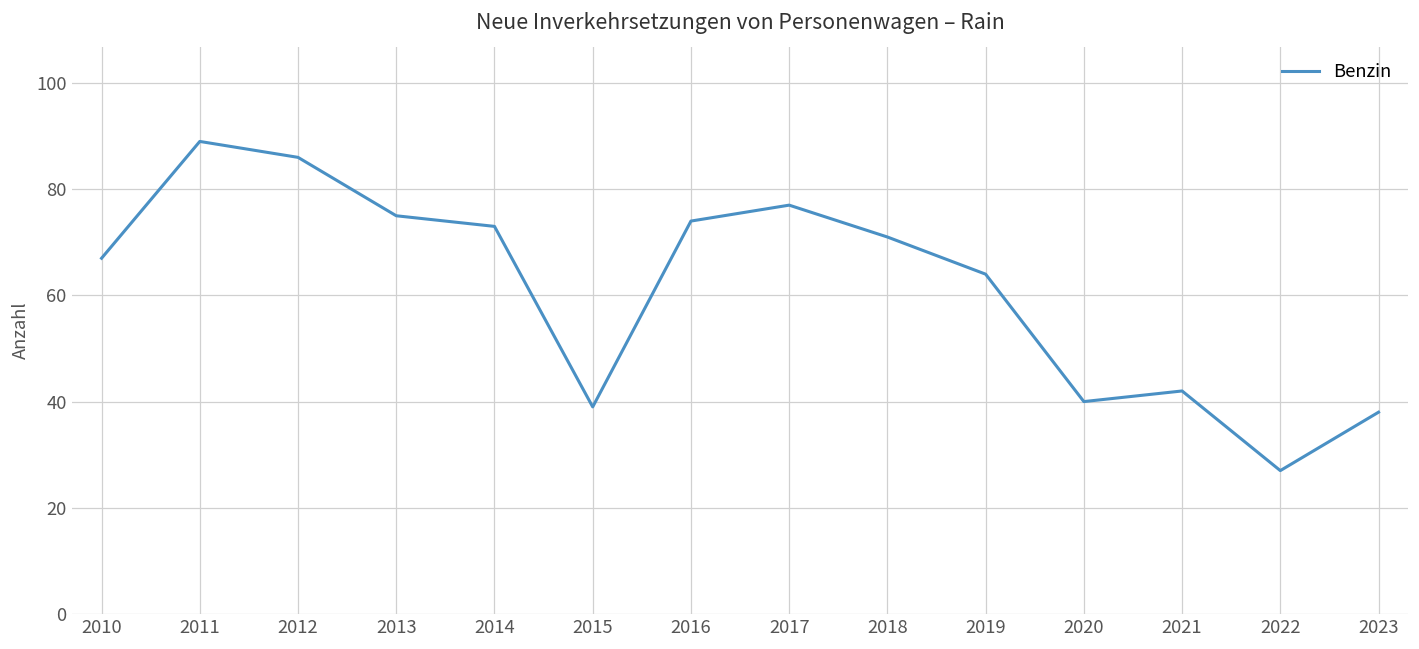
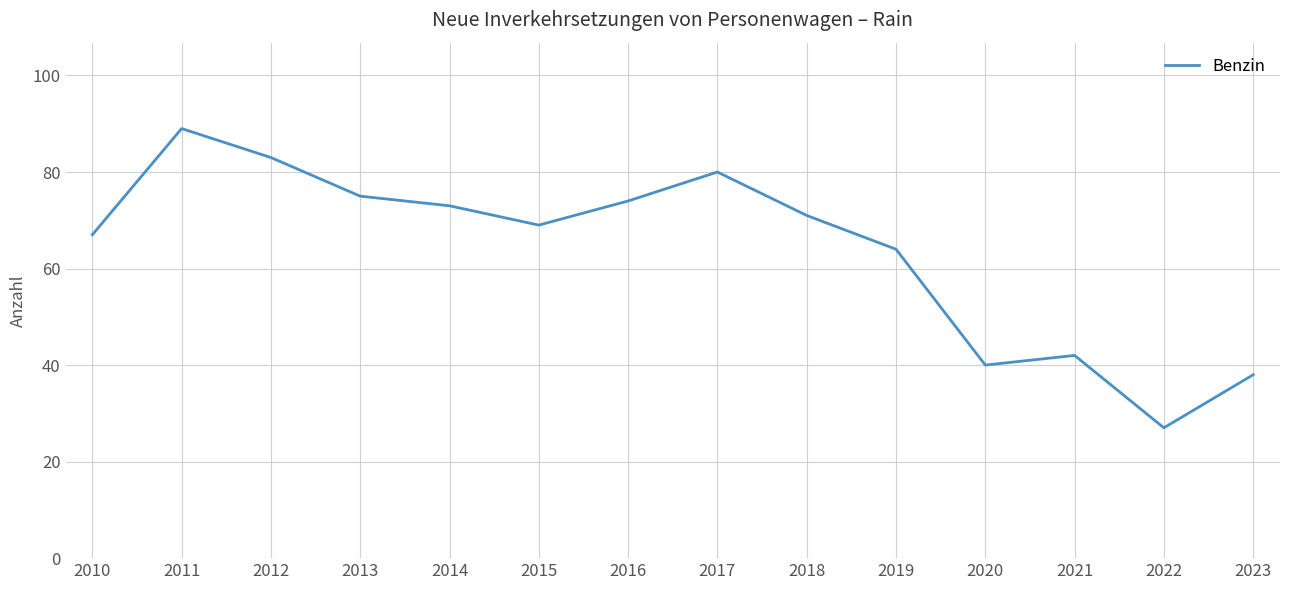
2012: 86 -> 83
2015: 39 -> 69
2017: 77 -> 80
